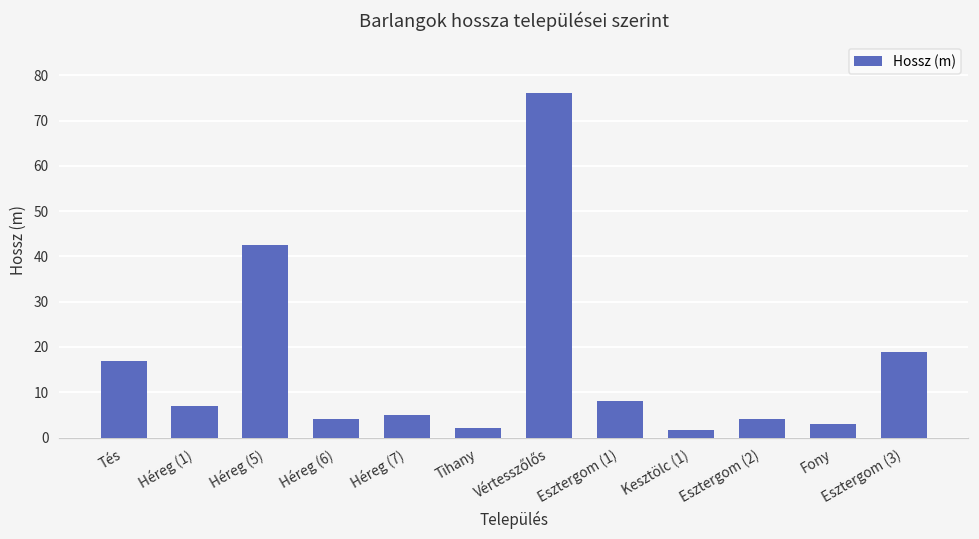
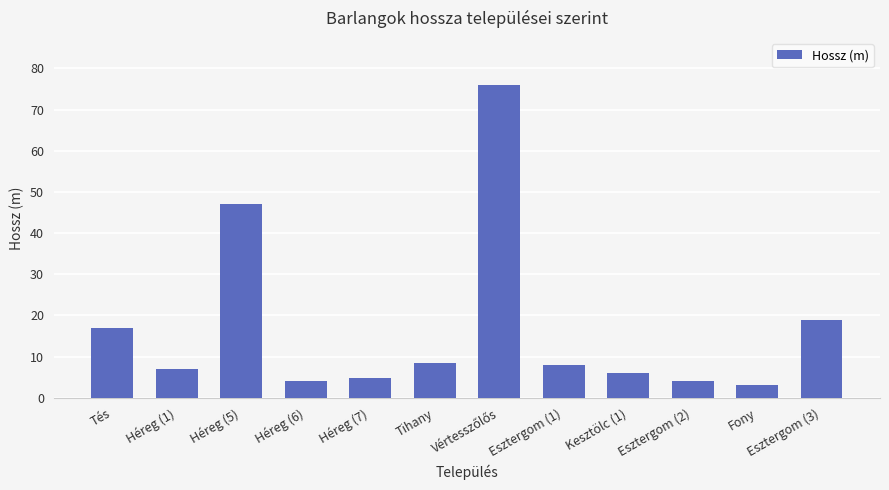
Héreg (5): 43 -> 47
Tihany: 2 -> 8
Kesztölc (1): 2 -> 6
